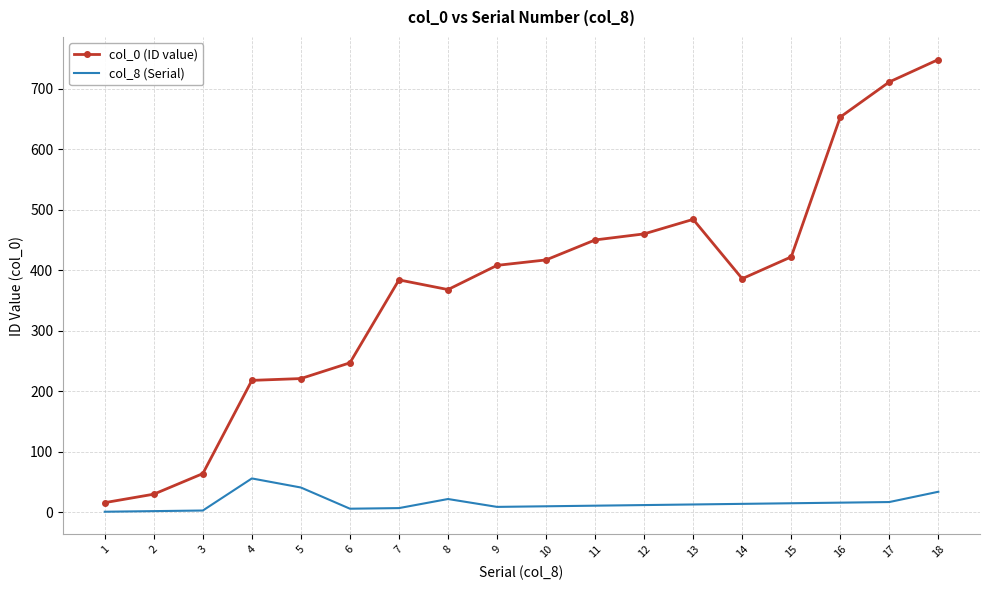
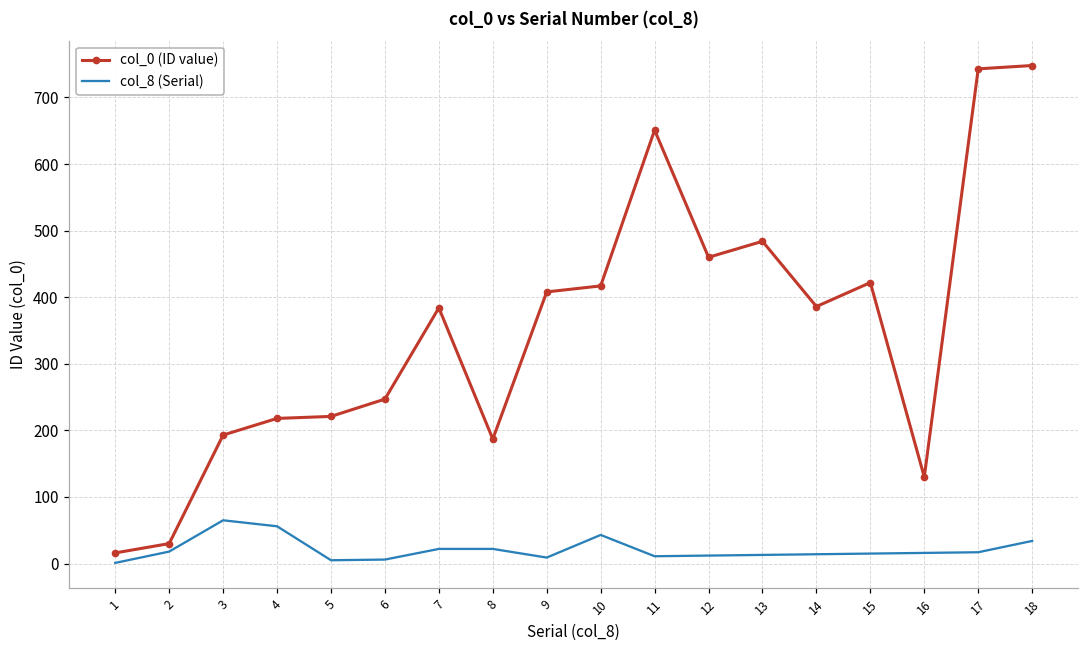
col_8 (Serial), 2: 0 -> 20
col_0 (ID value), 3: 60 -> 190
col_8 (Serial), 3: 0 -> 70
col_8 (Serial), 5: 40 -> 10
col_8 (Serial), 7: 10 -> 20
col_0 (ID value), 8: 370 -> 190
col_8 (Serial), 10: 10 -> 40
col_0 (ID value), 11: 450 -> 650
col_0 (ID value), 16: 650 -> 130
col_0 (ID value), 17: 710 -> 740
